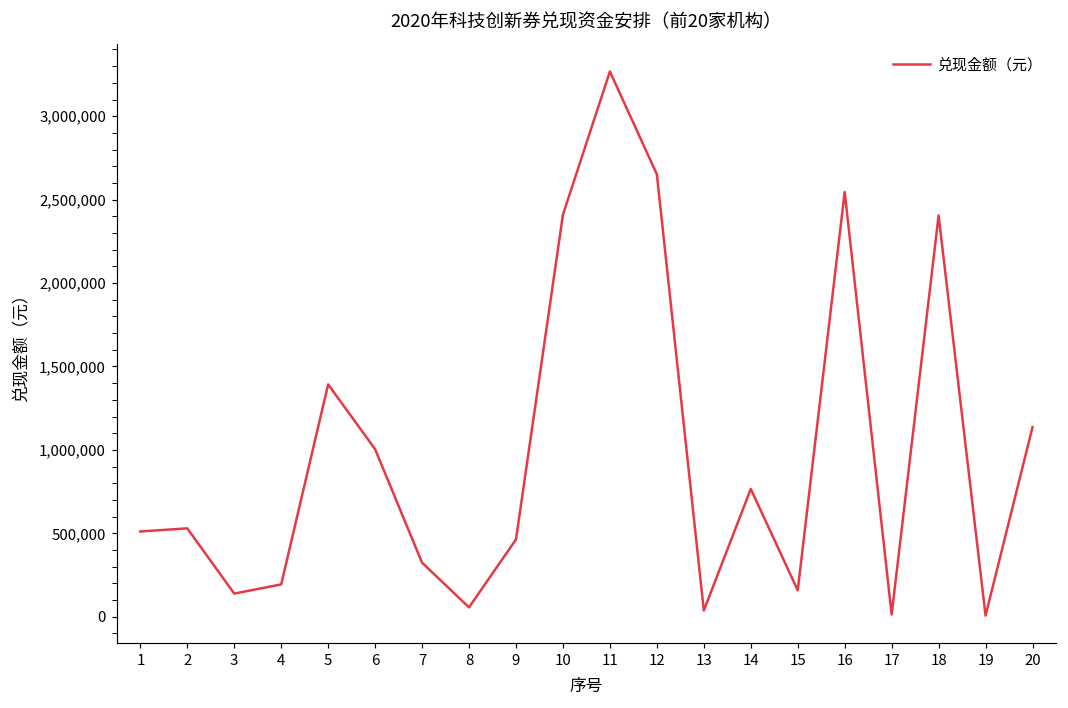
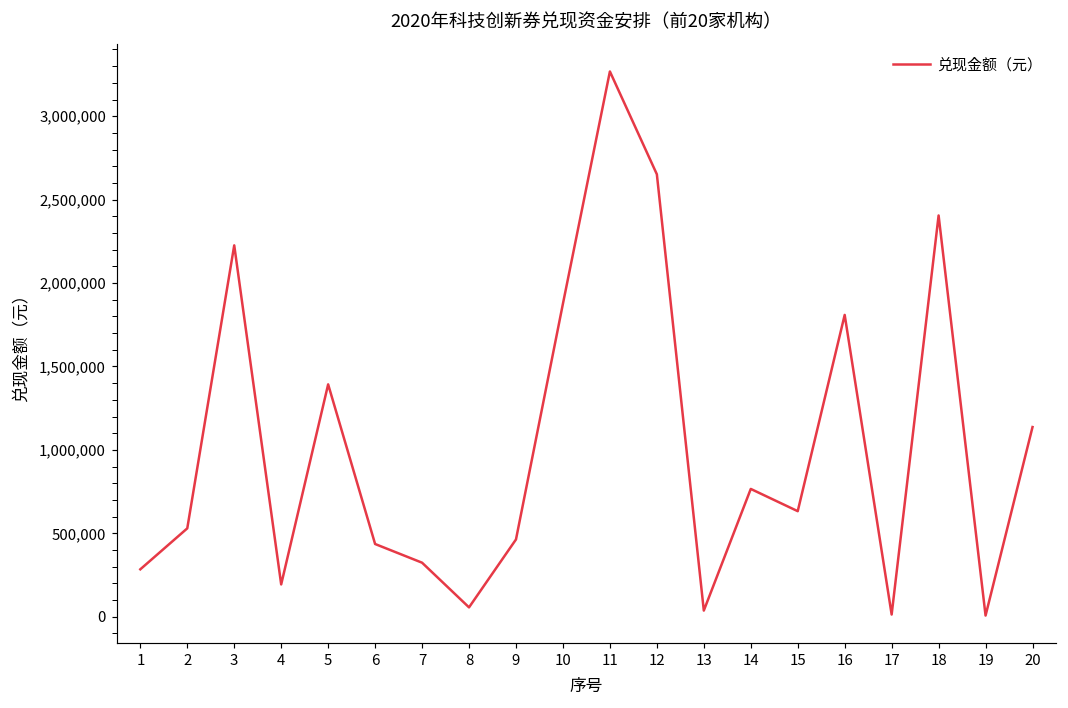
1: 510,000 -> 280,000
3: 140,000 -> 2,230,000
6: 1,000,000 -> 440,000
10: 2,410,000 -> 1,880,000
15: 160,000 -> 630,000
16: 2,550,000 -> 1,810,000
